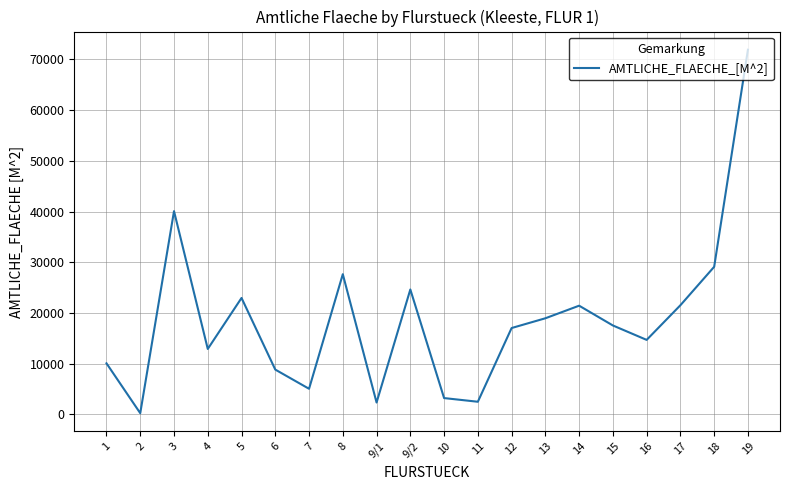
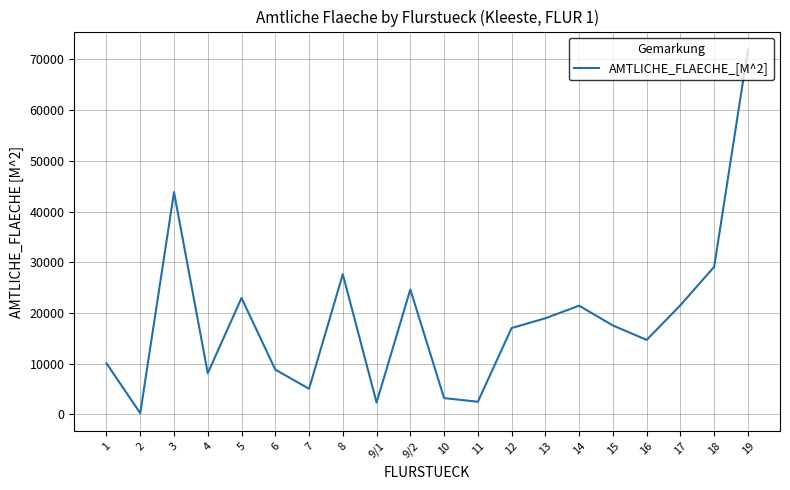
3: 40000 -> 44000
4: 13000 -> 8000
